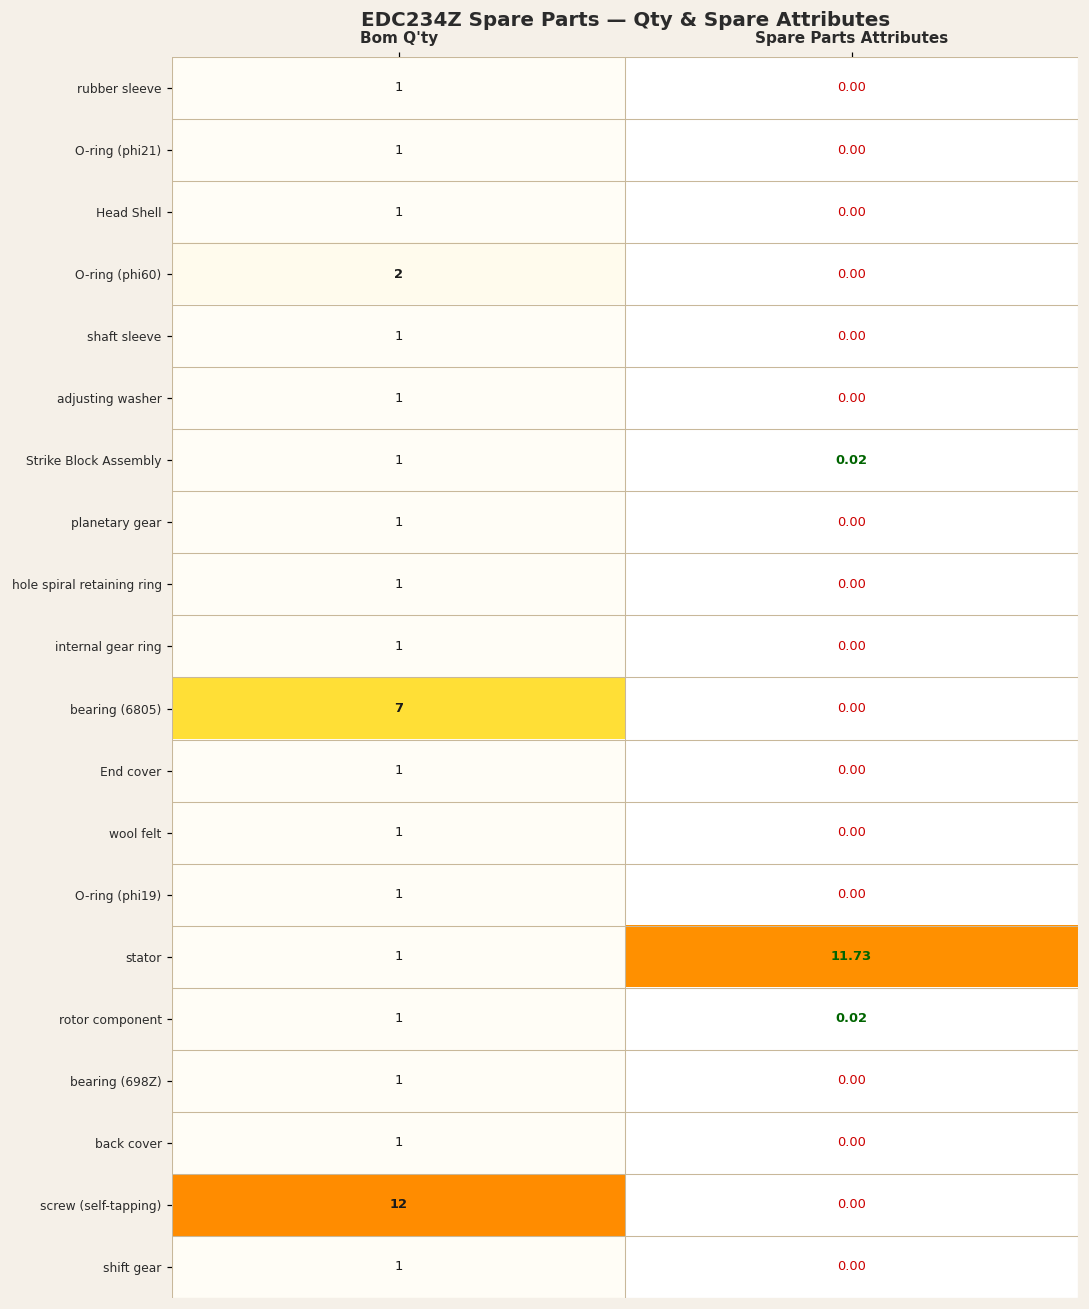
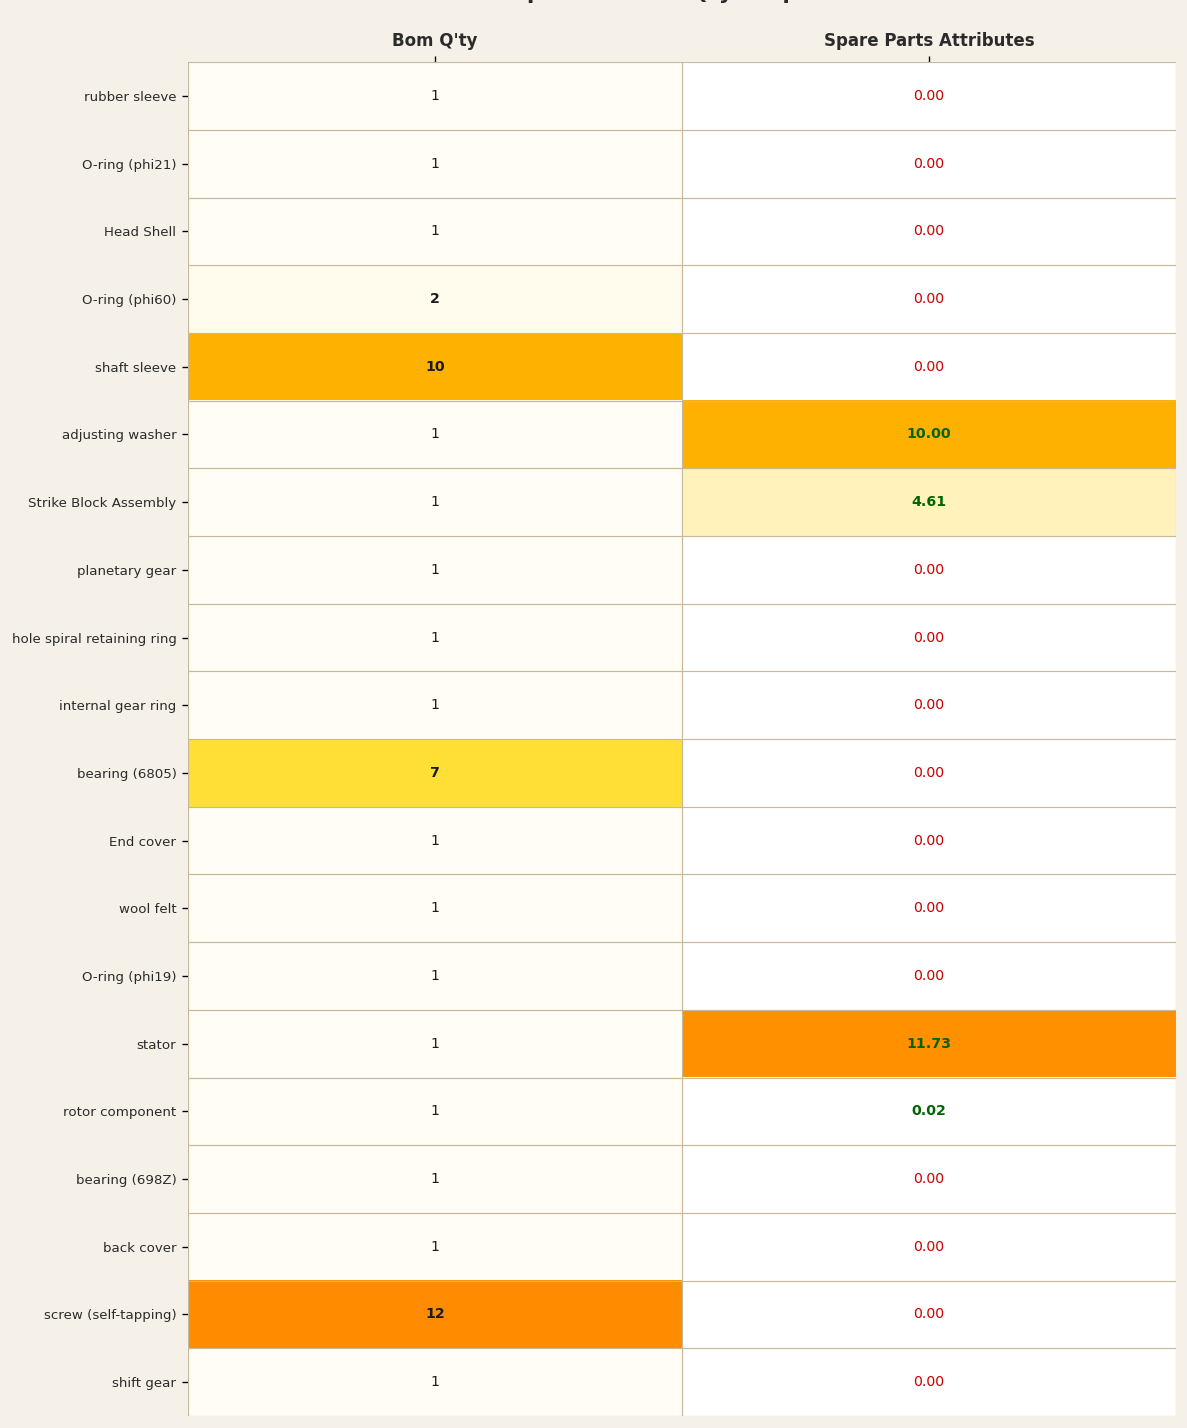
shaft sleeve, Bom Q'ty: 1 -> 10
adjusting washer, Spare Parts Attributes: 0.00 -> 10.00
Strike Block Assembly, Spare Parts Attributes: 0.02 -> 4.61
